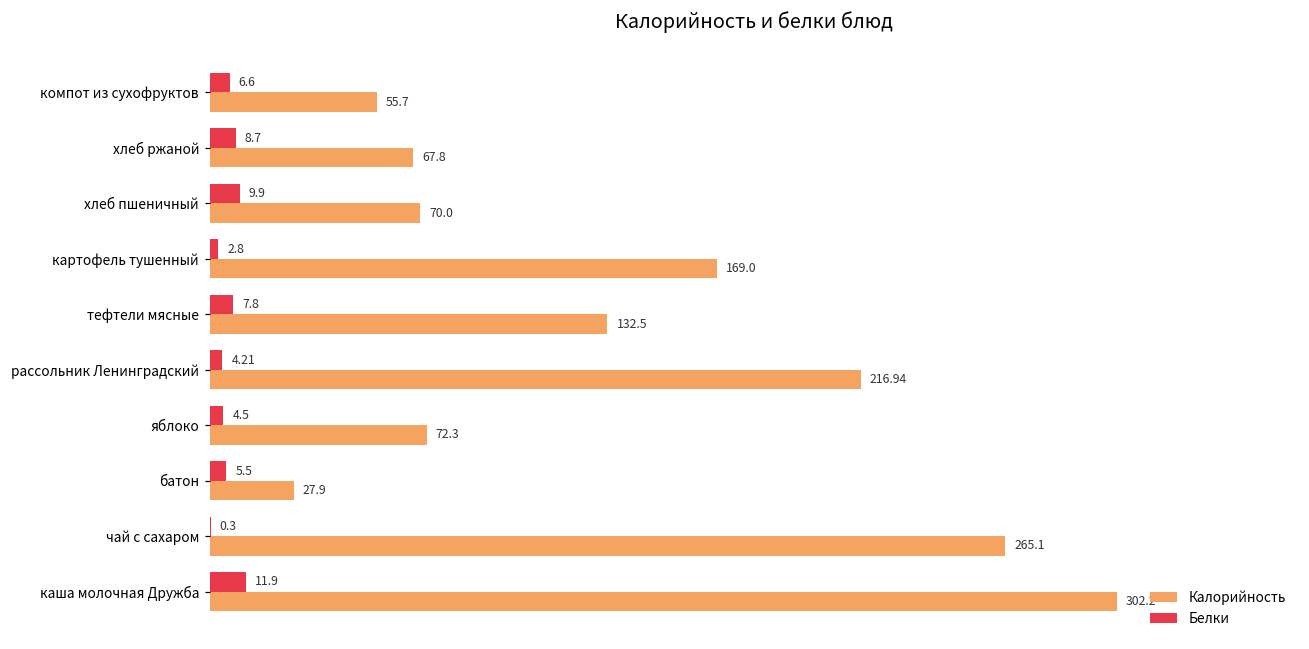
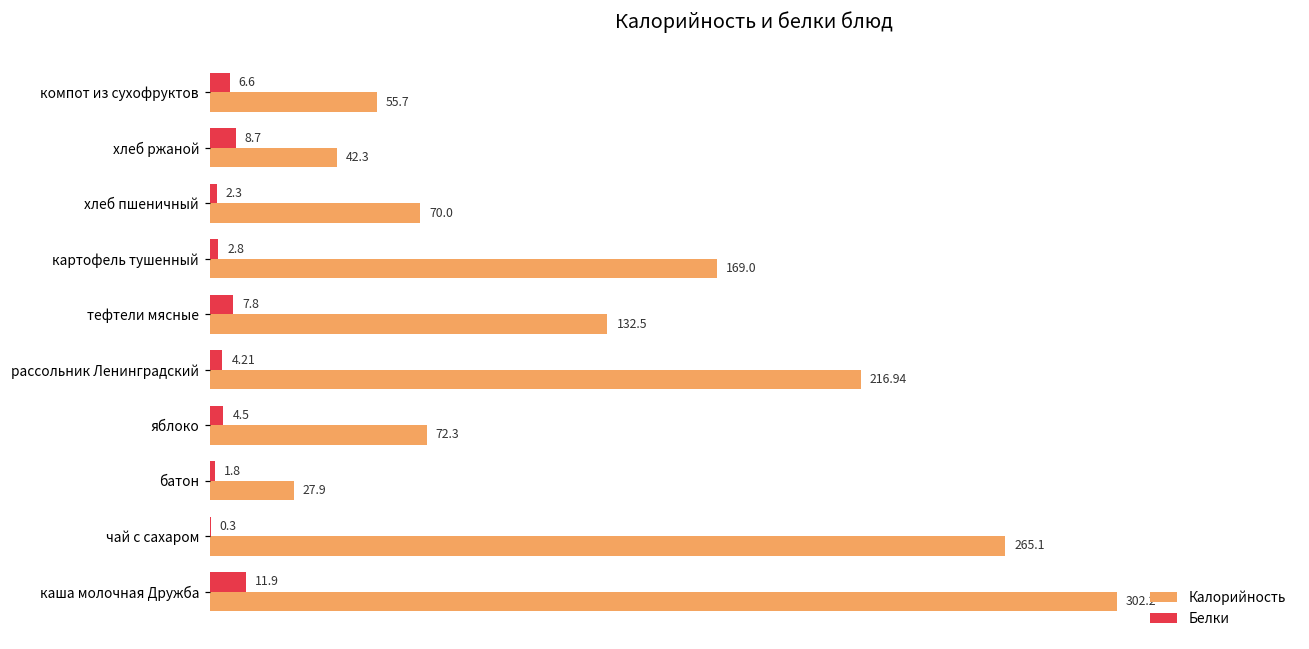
Калорийность, хлеб ржаной: 67.8 -> 42.3
Белки, хлеб пшеничный: 9.9 -> 2.3
Белки, батон: 5.5 -> 1.8
